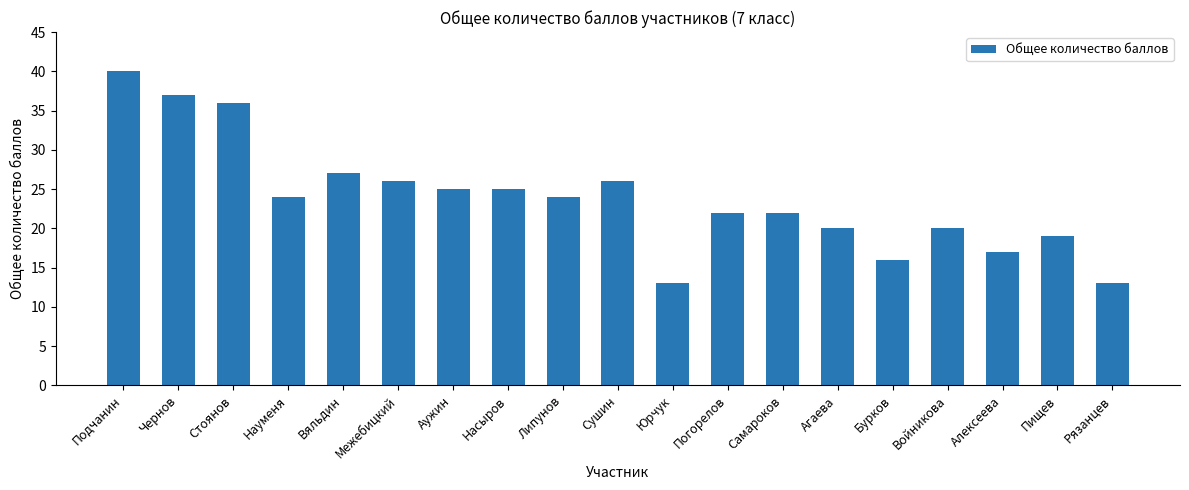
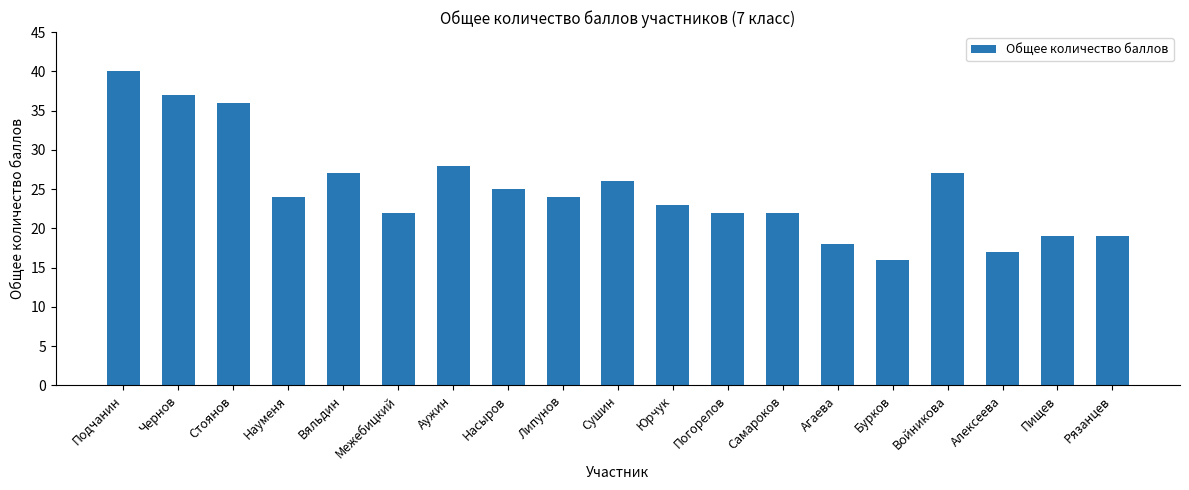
Межебицкий: 26 -> 22
Аужин: 25 -> 28
Юрчук: 13 -> 23
Агаева: 20 -> 18
Войникова: 20 -> 27
Рязанцев: 13 -> 19
